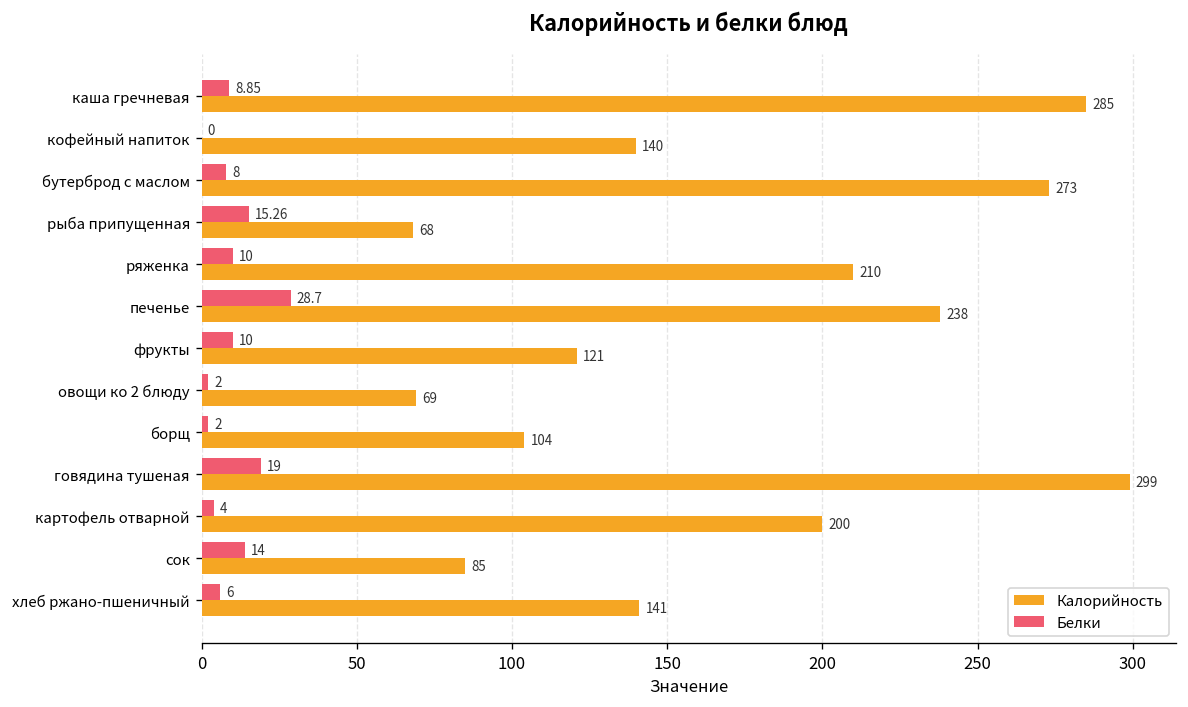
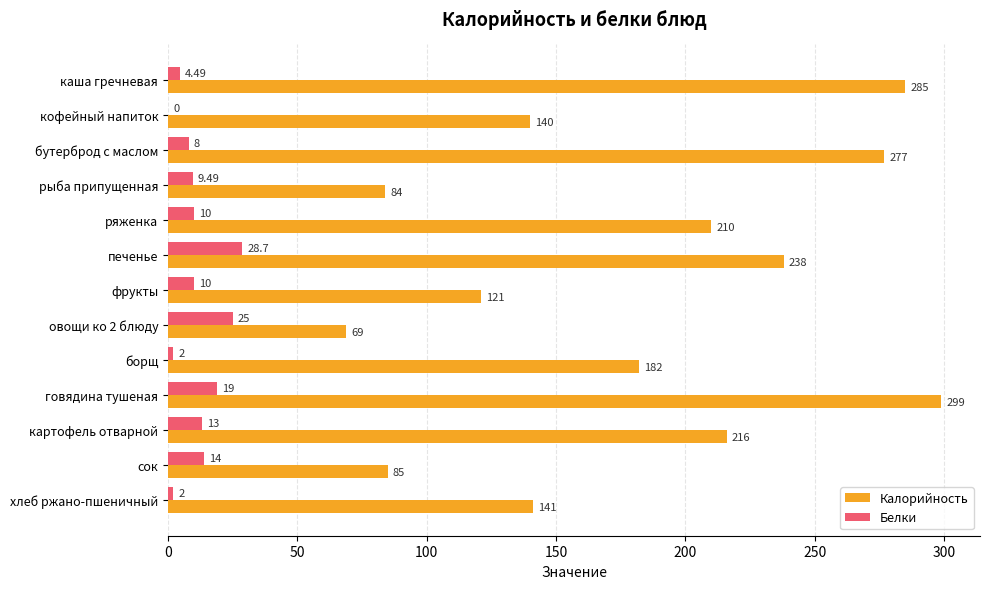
Белки, каша гречневая: 8.85 -> 4.49
Калорийность, бутерброд с маслом: 273 -> 277
Белки, рыба припущенная: 15.26 -> 9.49
Калорийность, рыба припущенная: 68 -> 84
Белки, овощи ко 2 блюду: 2 -> 25
Калорийность, борщ: 104 -> 182
Белки, картофель отварной: 4 -> 13
Калорийность, картофель отварной: 200 -> 216
Белки, хлеб ржано-пшеничный: 6 -> 2
